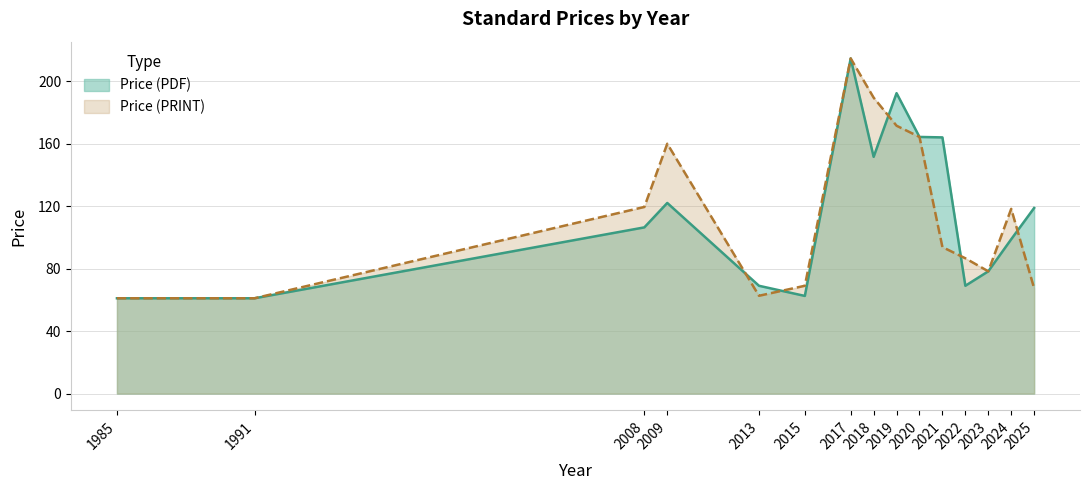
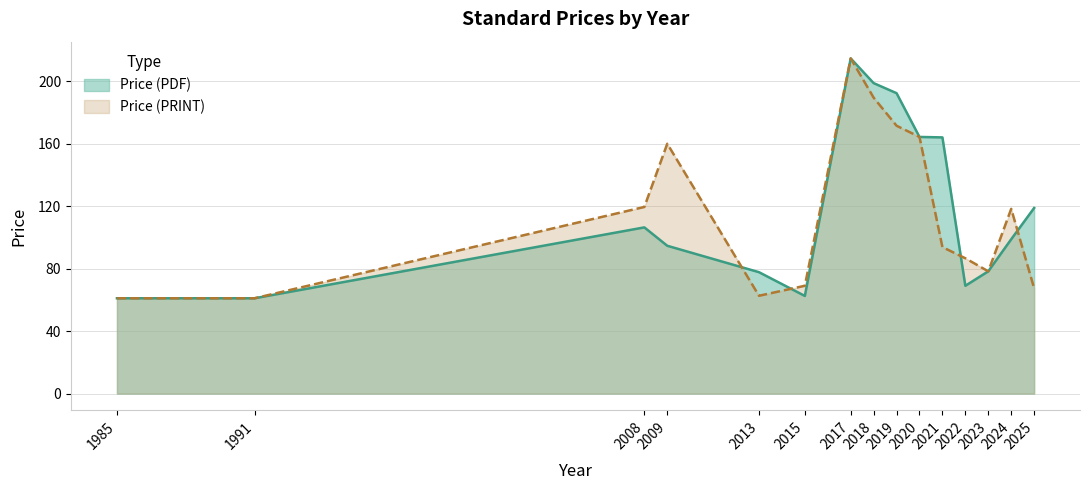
Price (PDF), 2009: 122 -> 95
Price (PDF), 2013: 69 -> 78
Price (PDF), 2018: 152 -> 199
